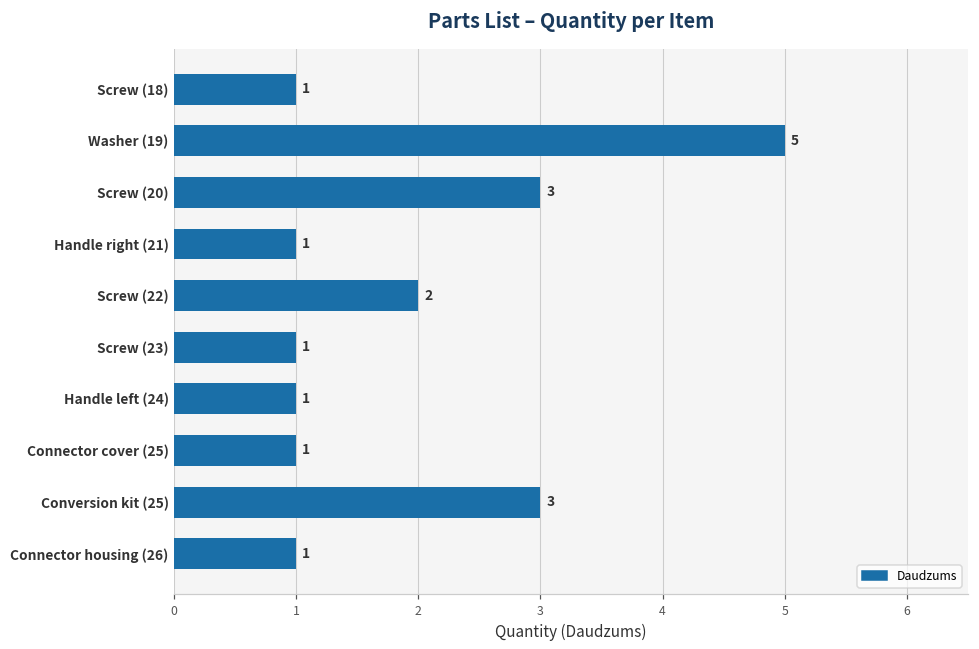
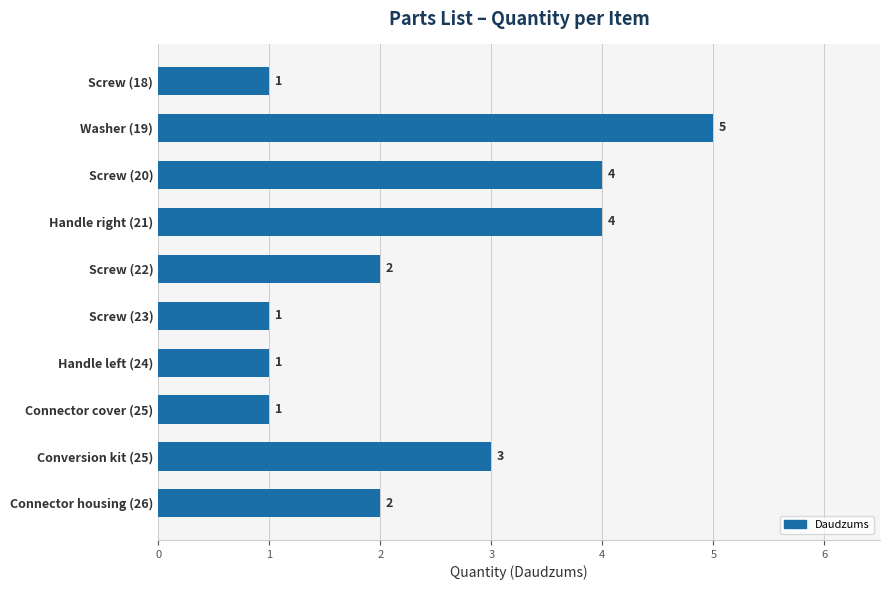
Screw (20): 3 -> 4
Handle right (21): 1 -> 4
Connector housing (26): 1 -> 2
